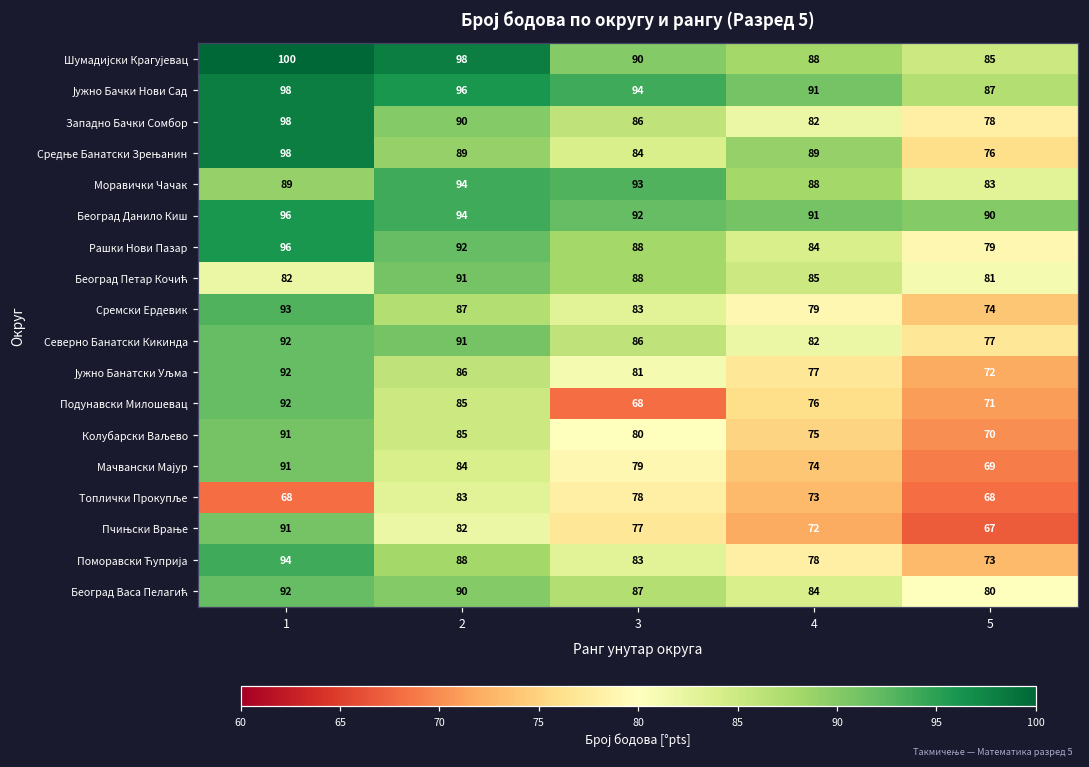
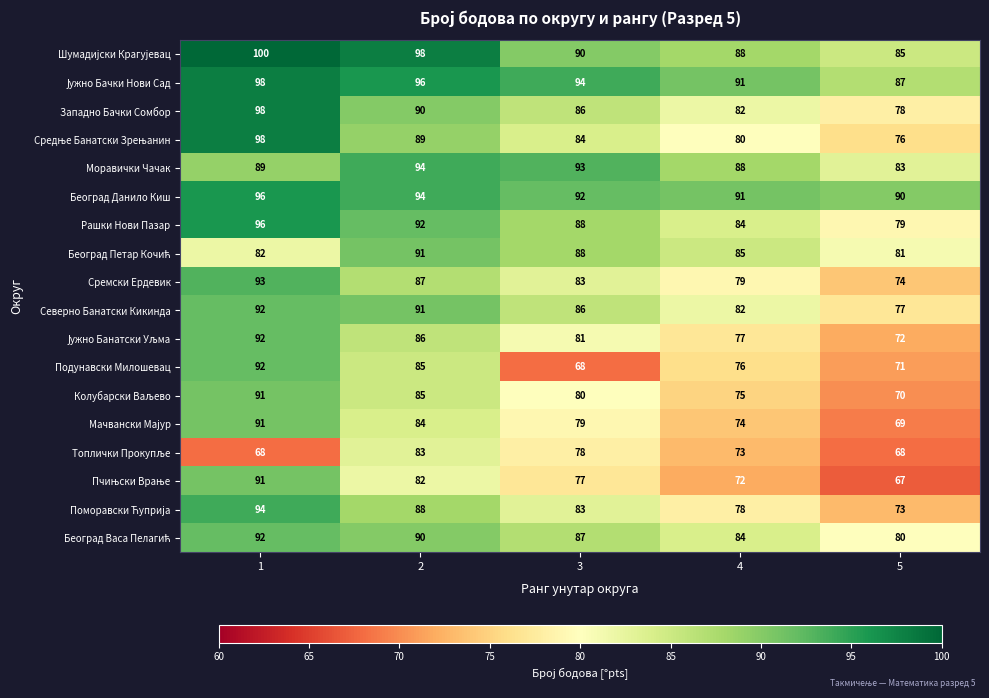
Средње Банатски Зрењанин, 4: 89 -> 80
